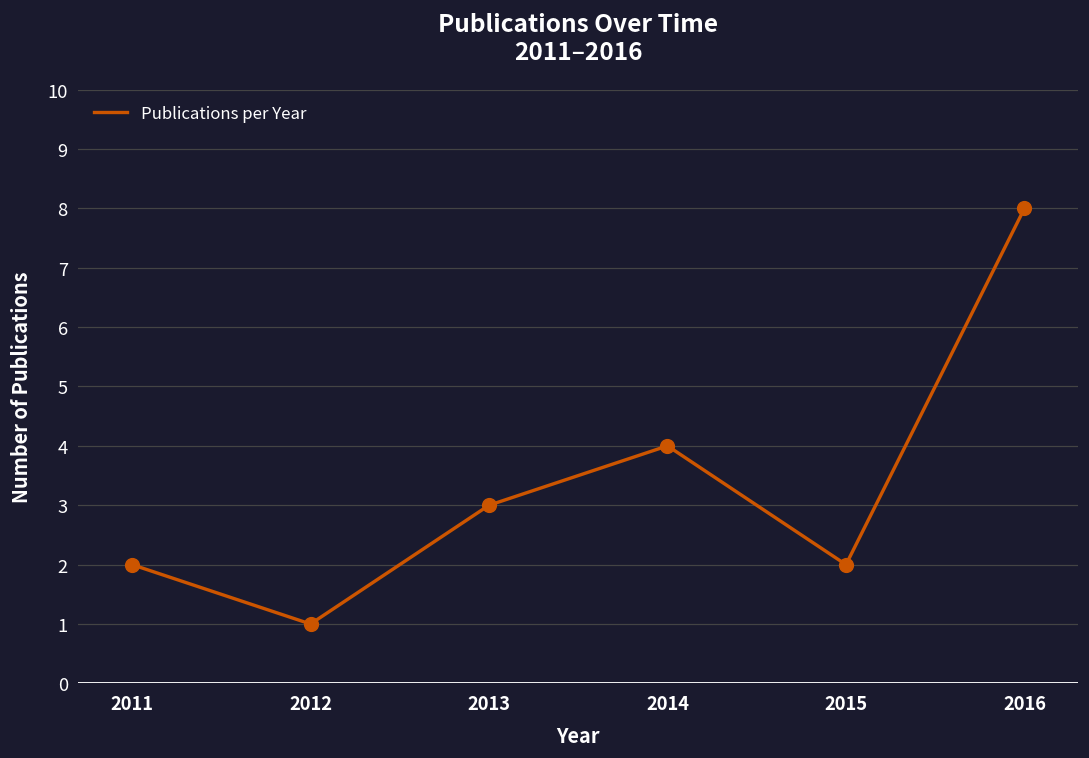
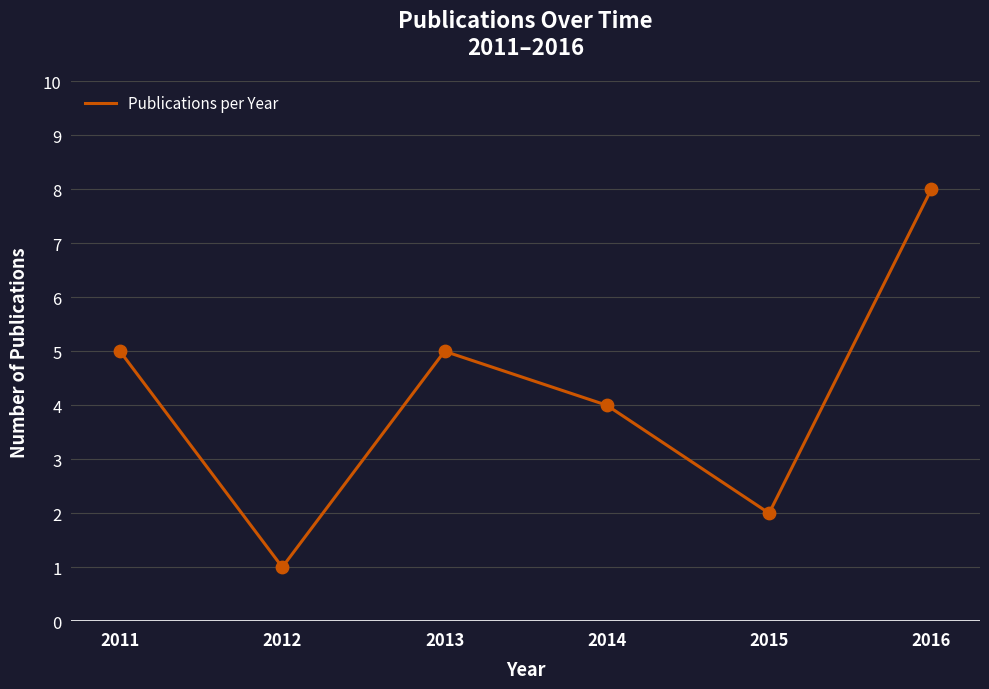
2011: 2 -> 5
2013: 3 -> 5
